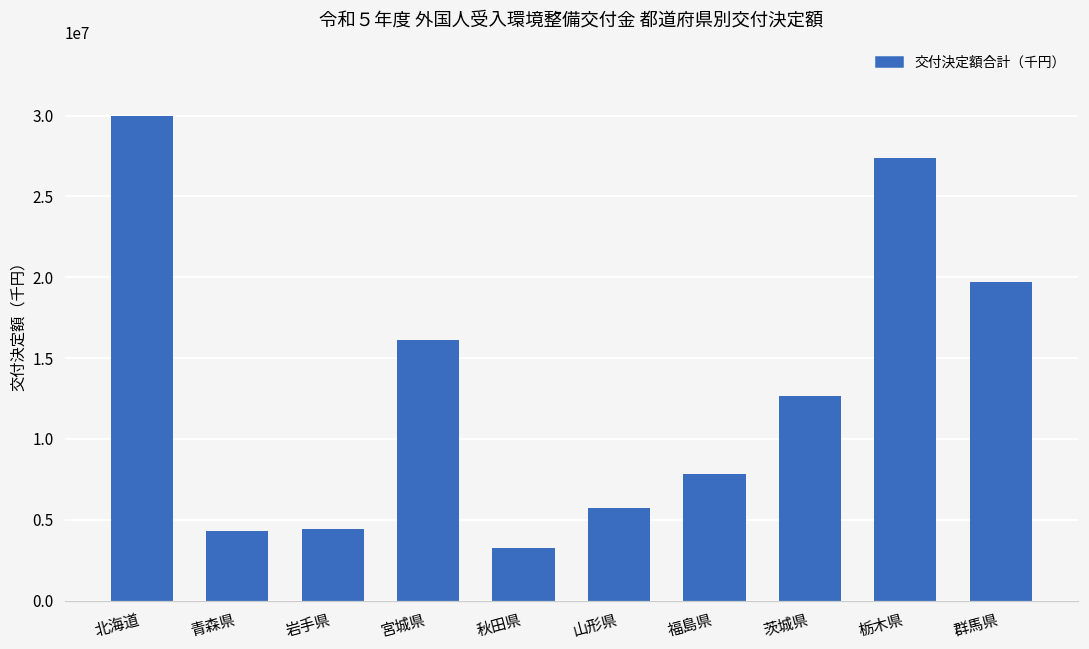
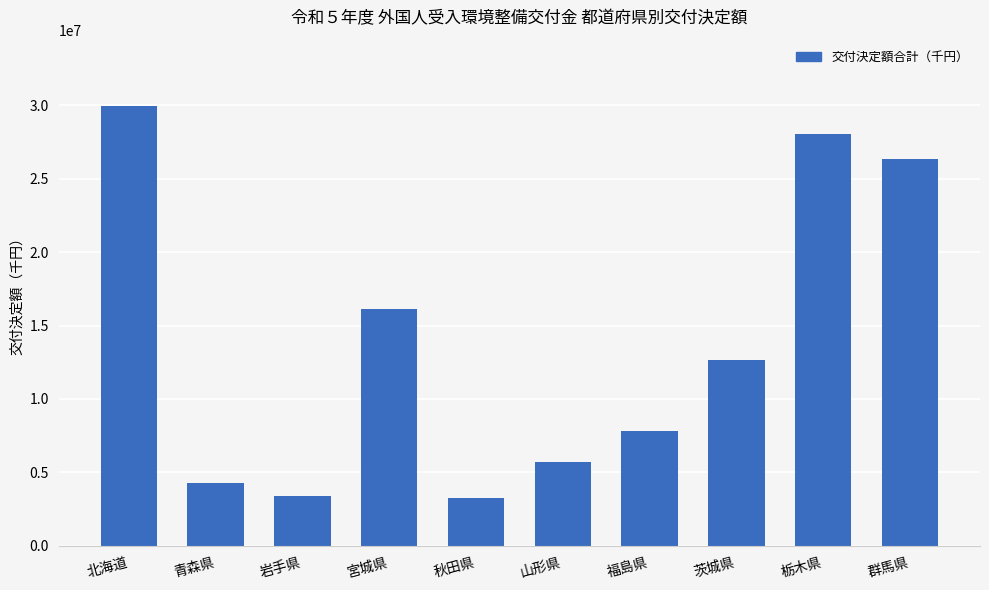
岩手県: 4400000 -> 3400000
栃木県: 27400000 -> 28000000
群馬県: 19700000 -> 26300000
